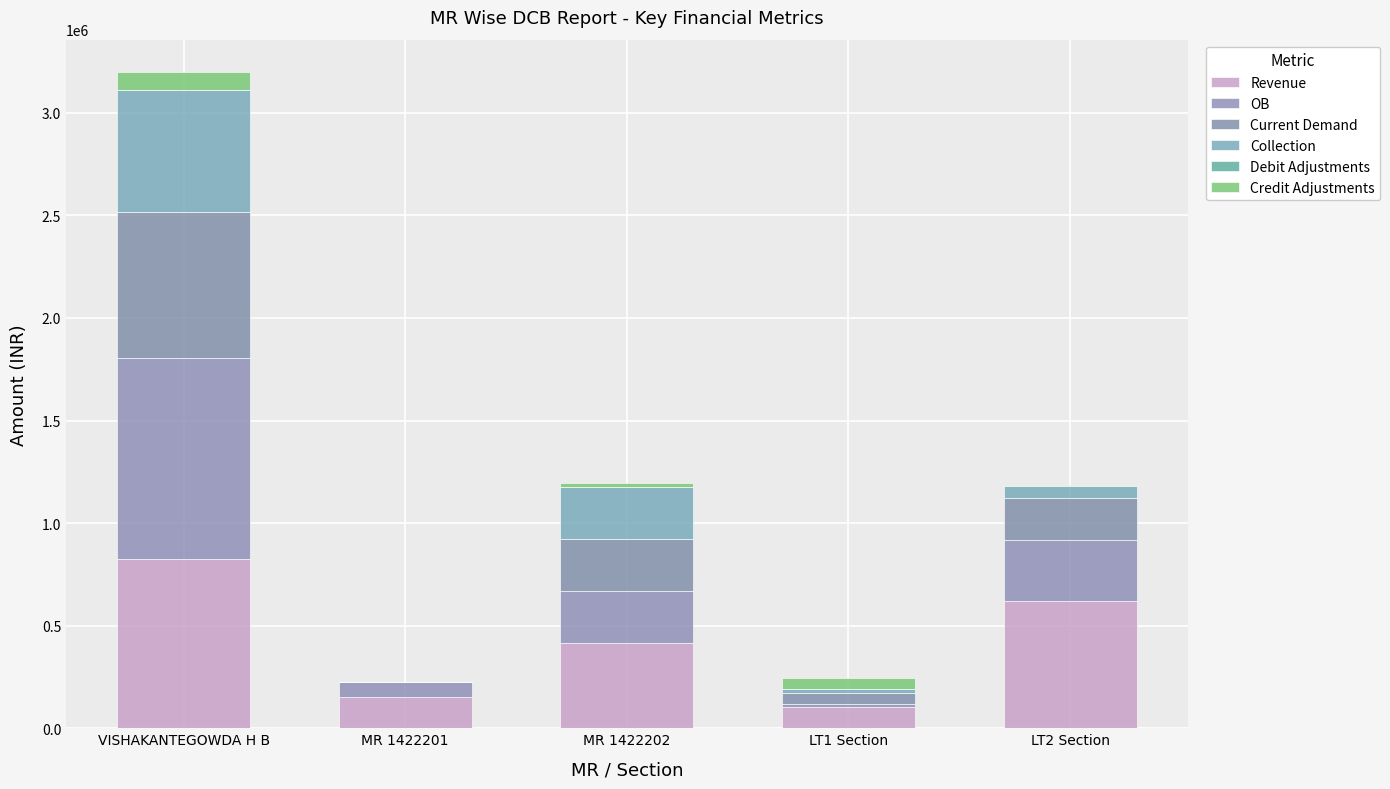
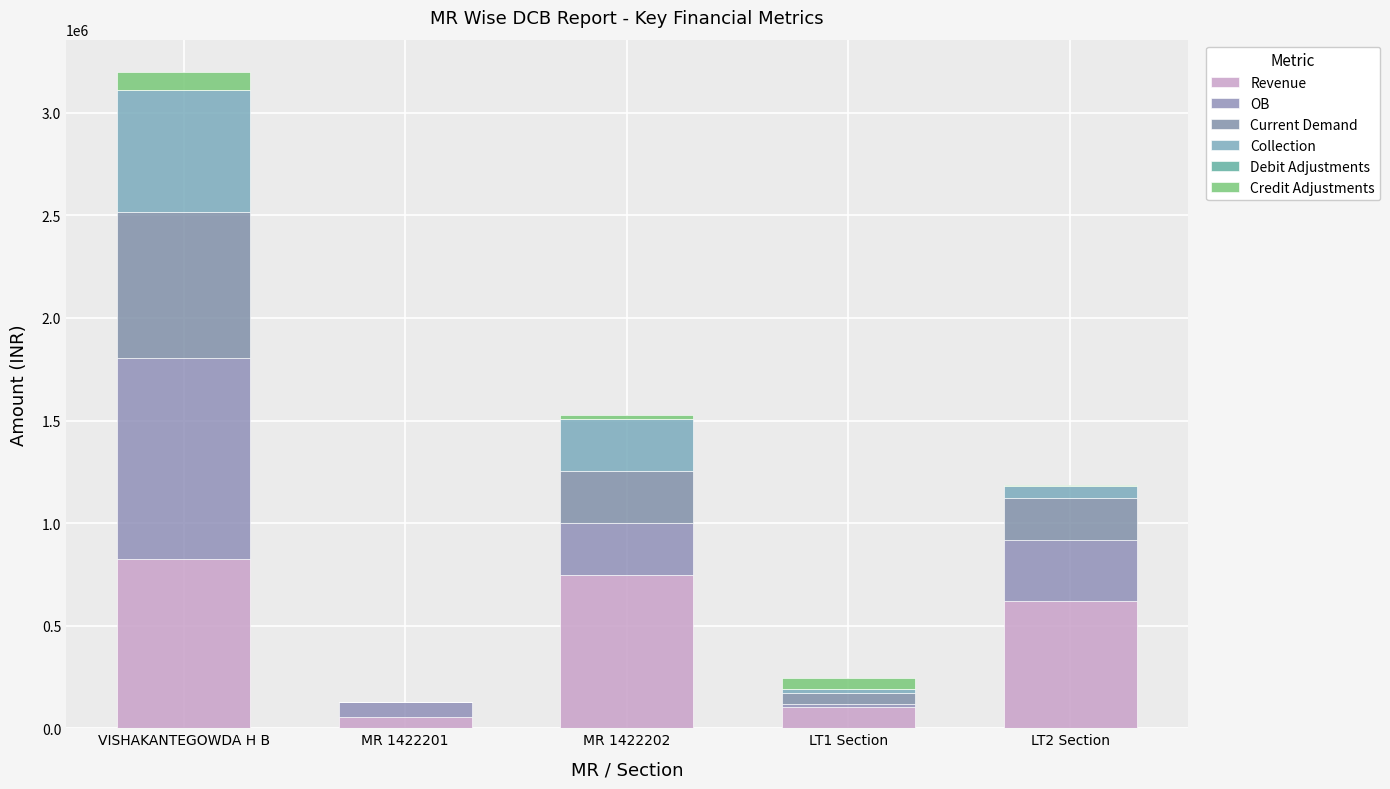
Revenue, MR 1422201: 150000 -> 60000
Revenue, MR 1422202: 420000 -> 750000
